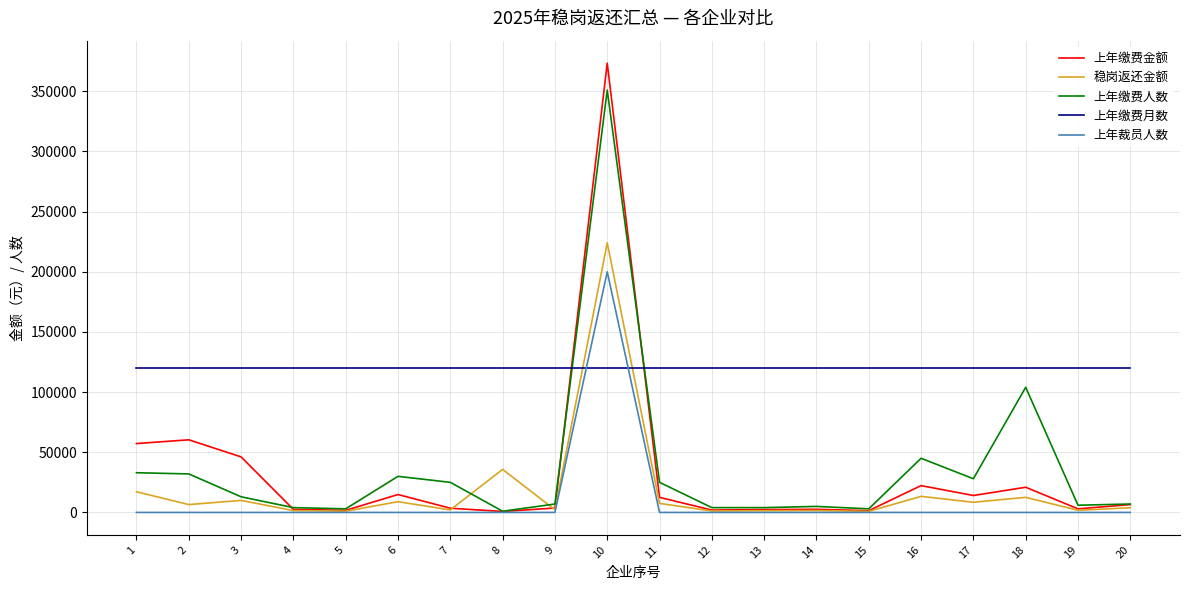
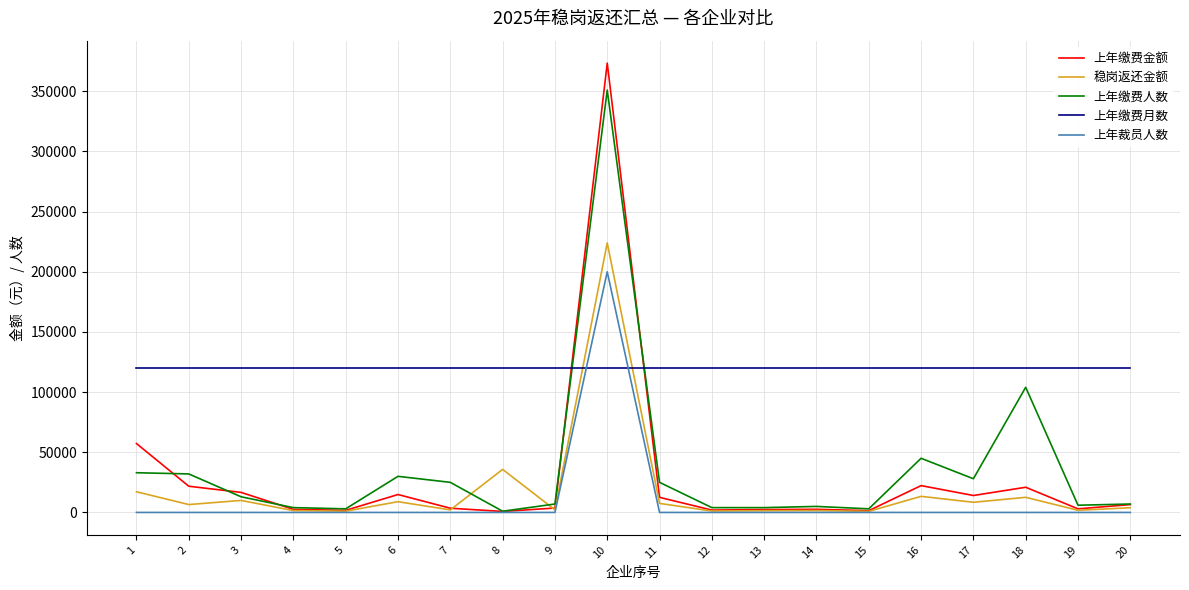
上年缴费金额, 2: 60000 -> 22000
上年缴费金额, 3: 46000 -> 17000
